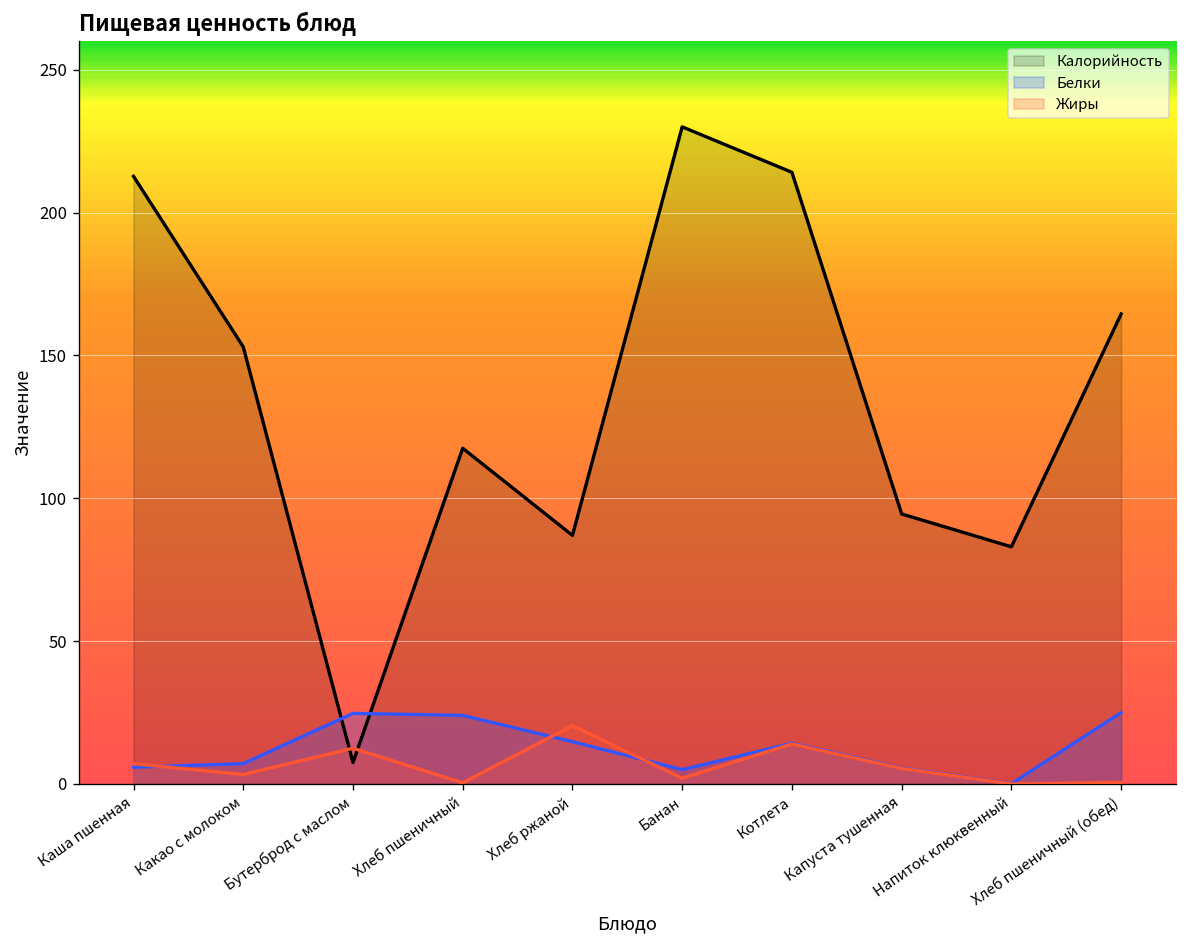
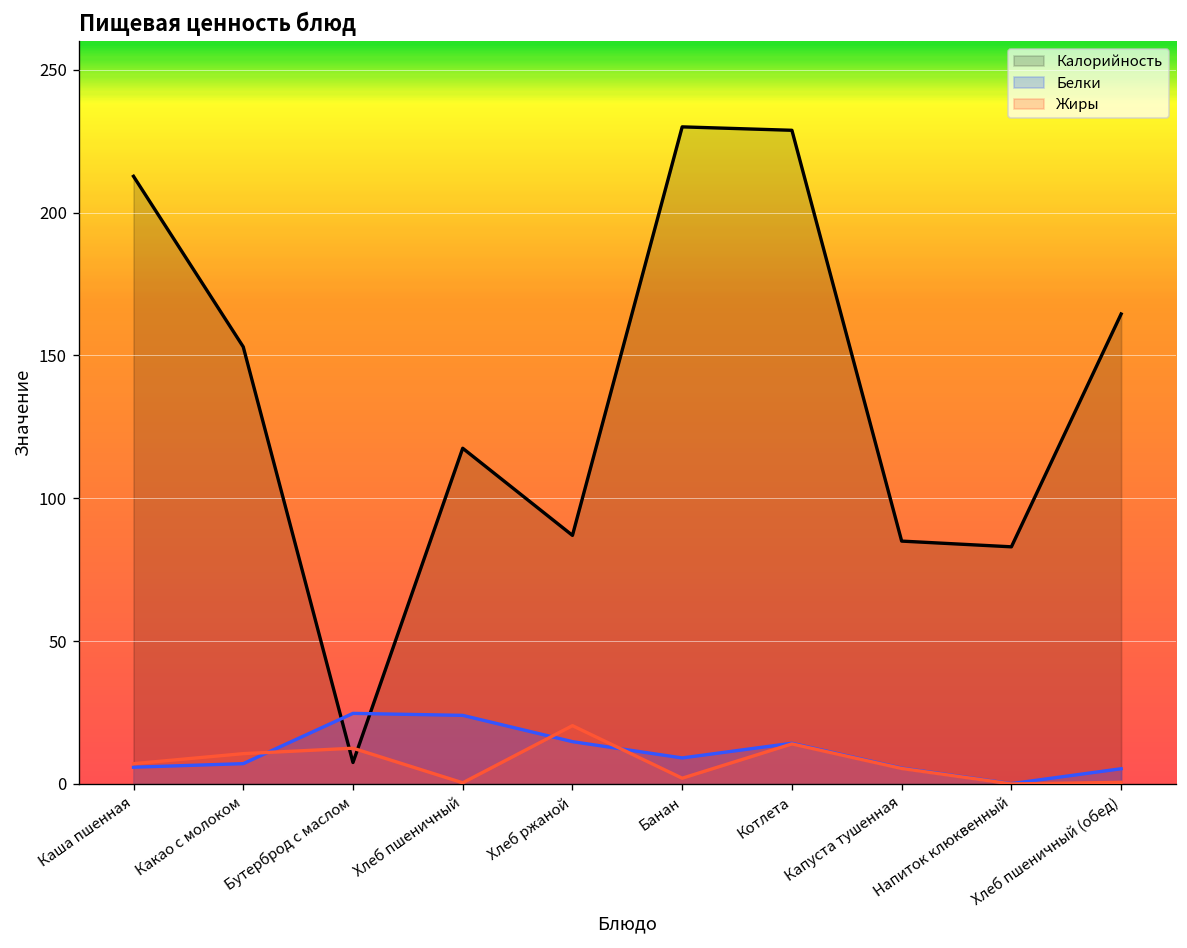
Жиры, Какао с молоком: 3 -> 11
Белки, Банан: 5 -> 9
Калорийность, Котлета: 214 -> 229
Калорийность, Капуста тушенная: 95 -> 85
Белки, Хлеб пшеничный (обед): 25 -> 5
